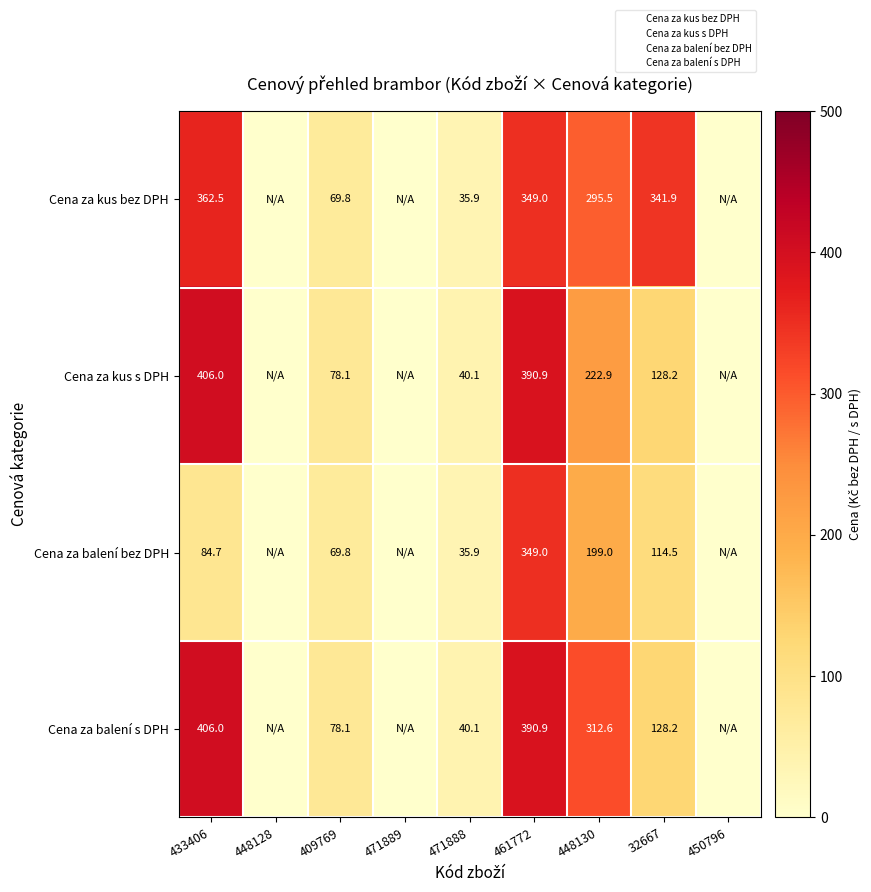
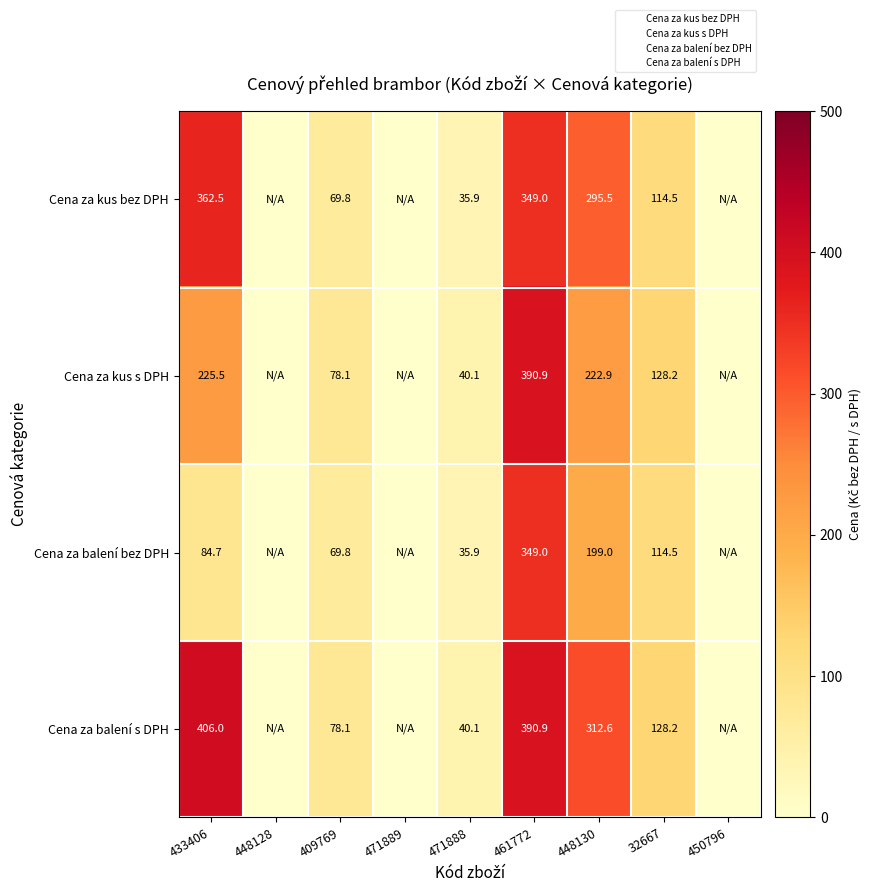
Cena za kus bez DPH, 32667: 341.9 -> 114.5
Cena za kus s DPH, 433406: 406.0 -> 225.5
